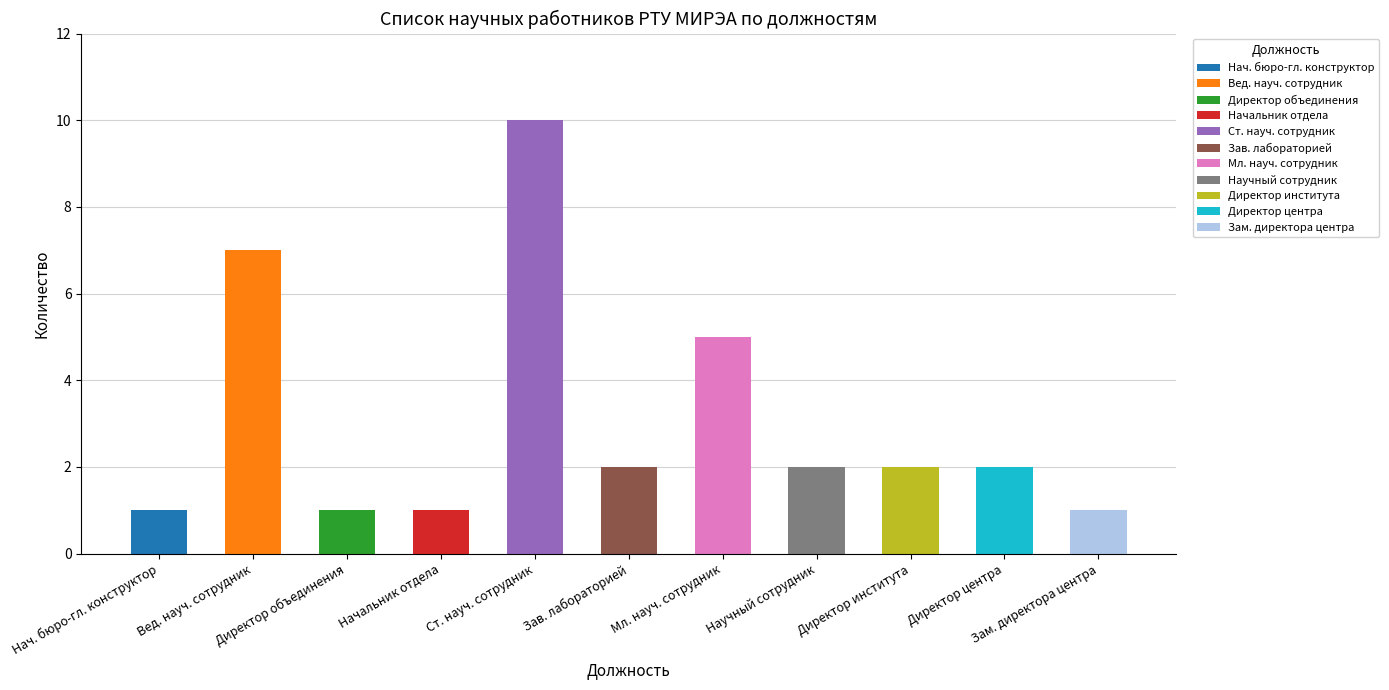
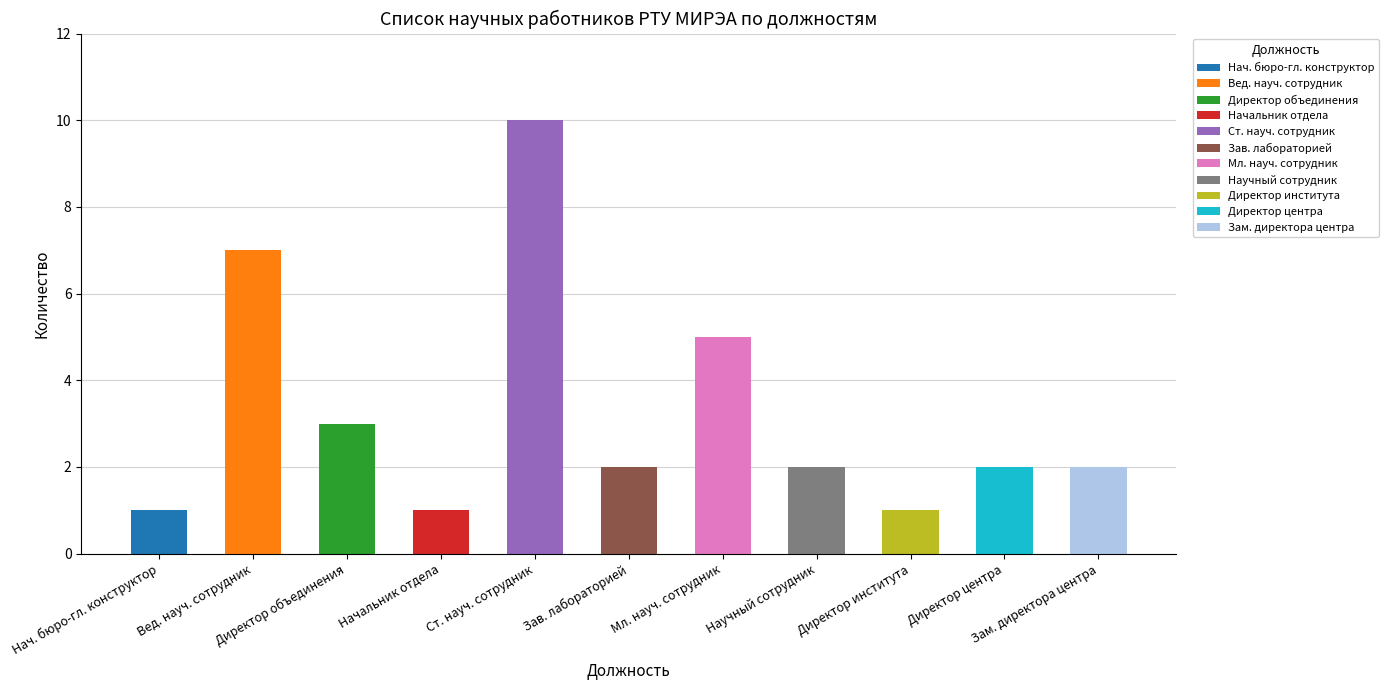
Директор объединения: 1 -> 3
Директор института: 2 -> 1
Зам. директора центра: 1 -> 2
